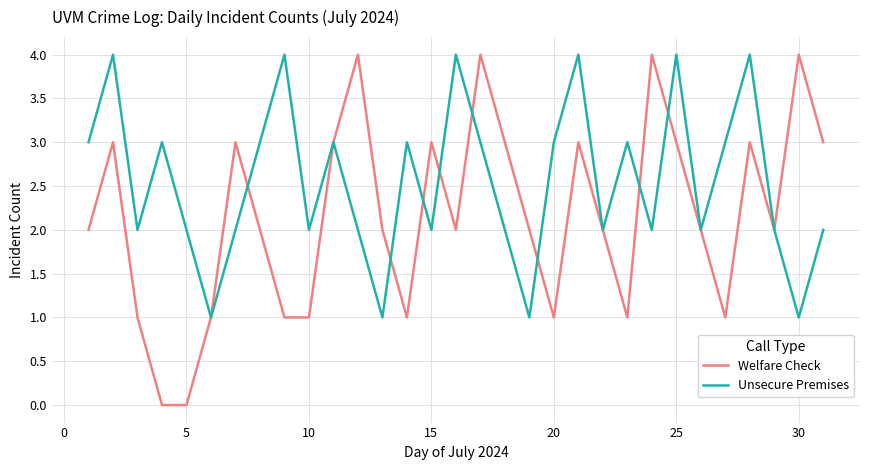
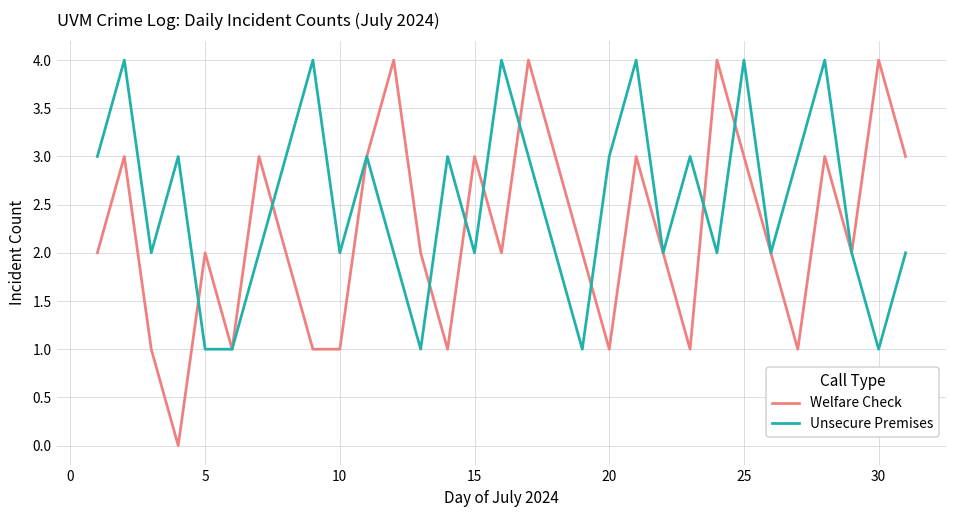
Welfare Check, 5: 0 -> 2
Unsecure Premises, 5: 2 -> 1
